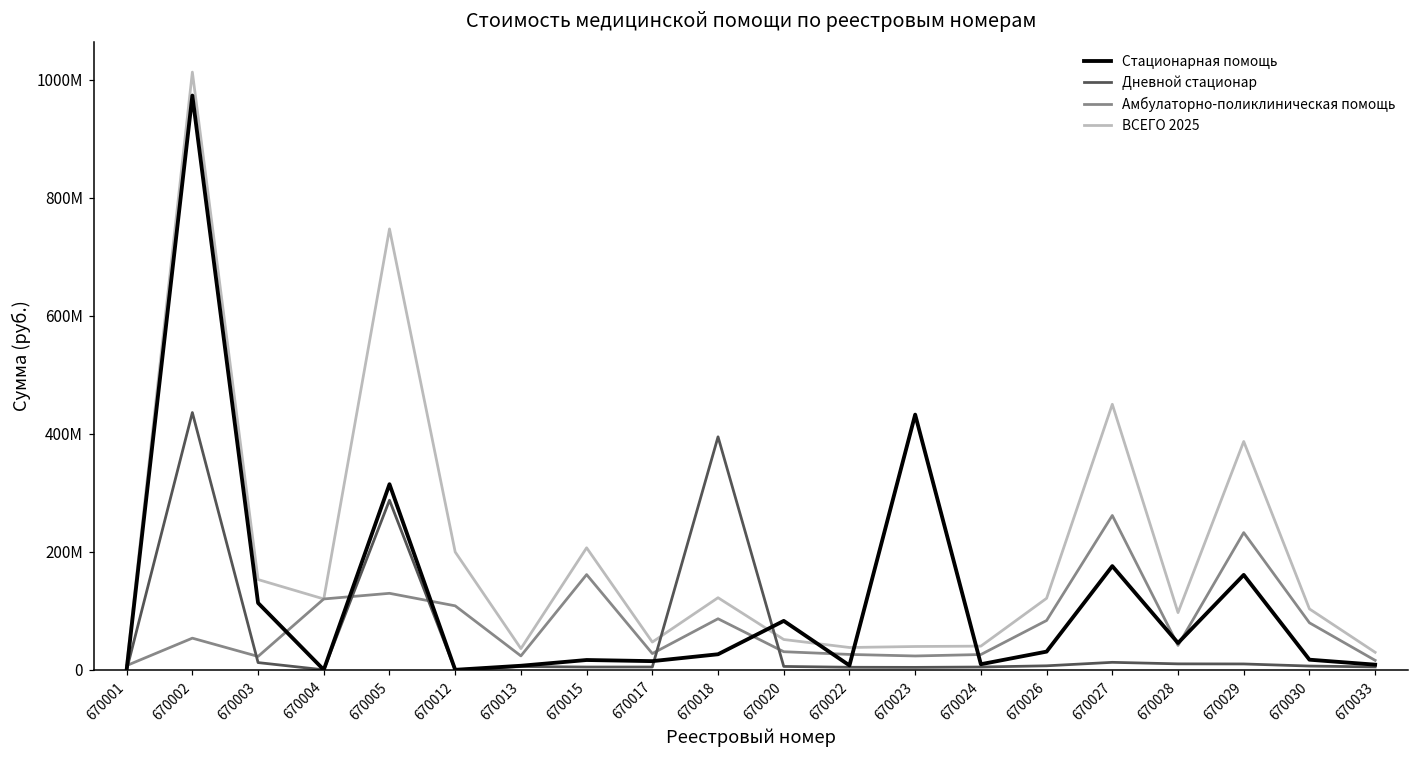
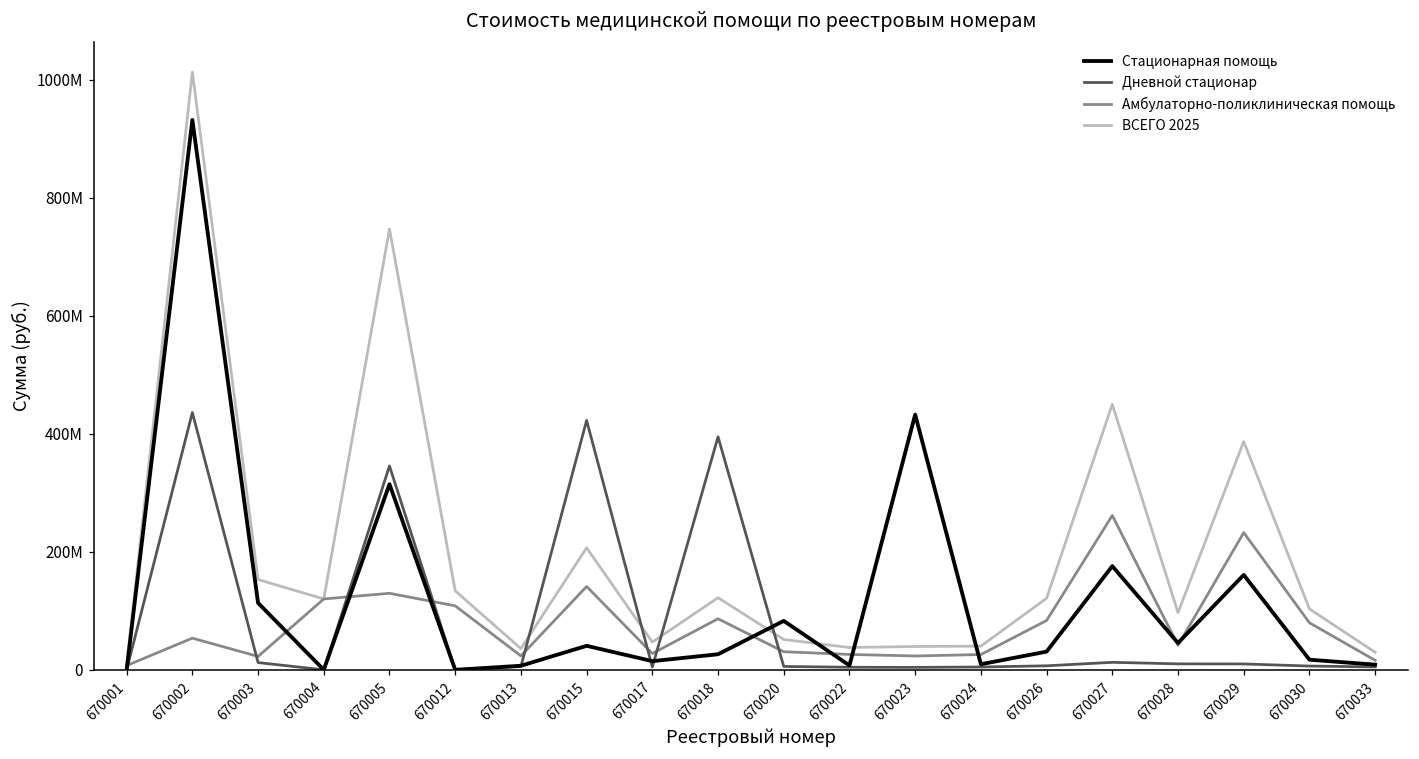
Стационарная помощь, 670002: 970000000 -> 930000000
Дневной стационар, 670005: 290000000 -> 350000000
ВСЕГО 2025, 670012: 200000000 -> 130000000
Стационарная помощь, 670015: 20000000 -> 40000000
Дневной стационар, 670015: 0 -> 420000000
Амбулаторно-поликлиническая помощь, 670015: 160000000 -> 140000000
